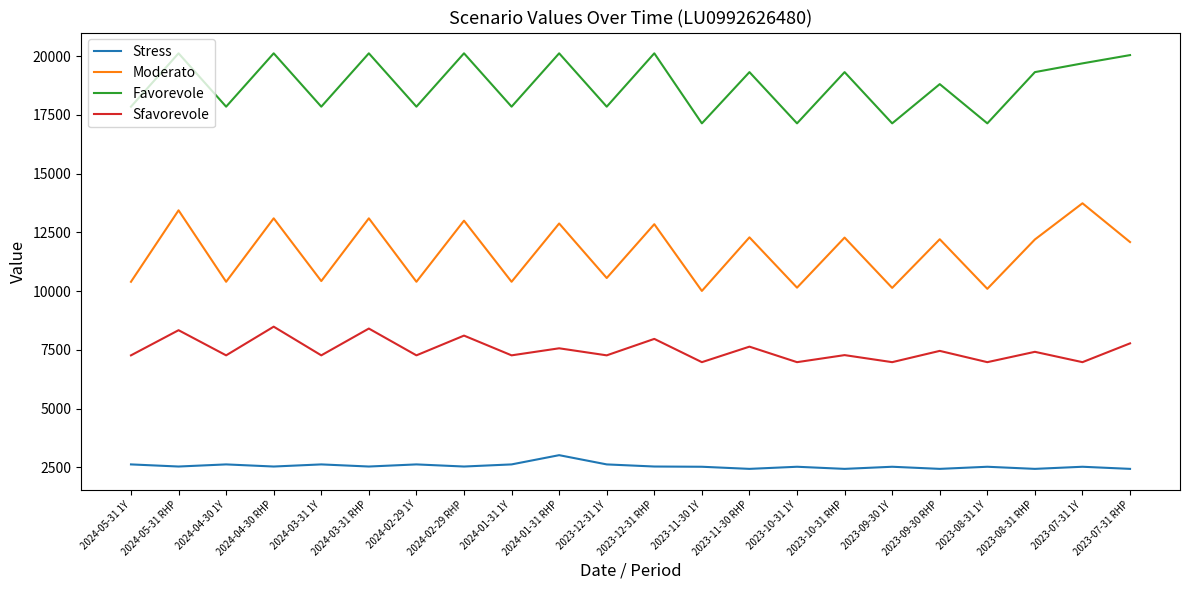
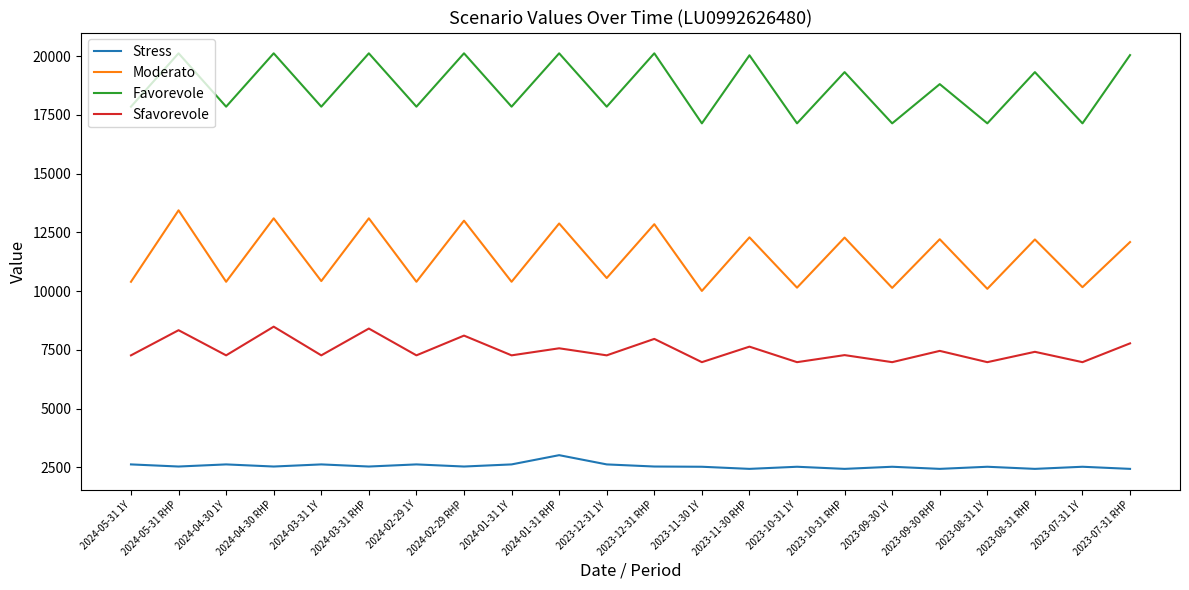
Favorevole, 2023-11-30 RHP: 19300 -> 20000
Moderato, 2023-07-31 1Y: 13700 -> 10200
Favorevole, 2023-07-31 1Y: 19700 -> 17100
